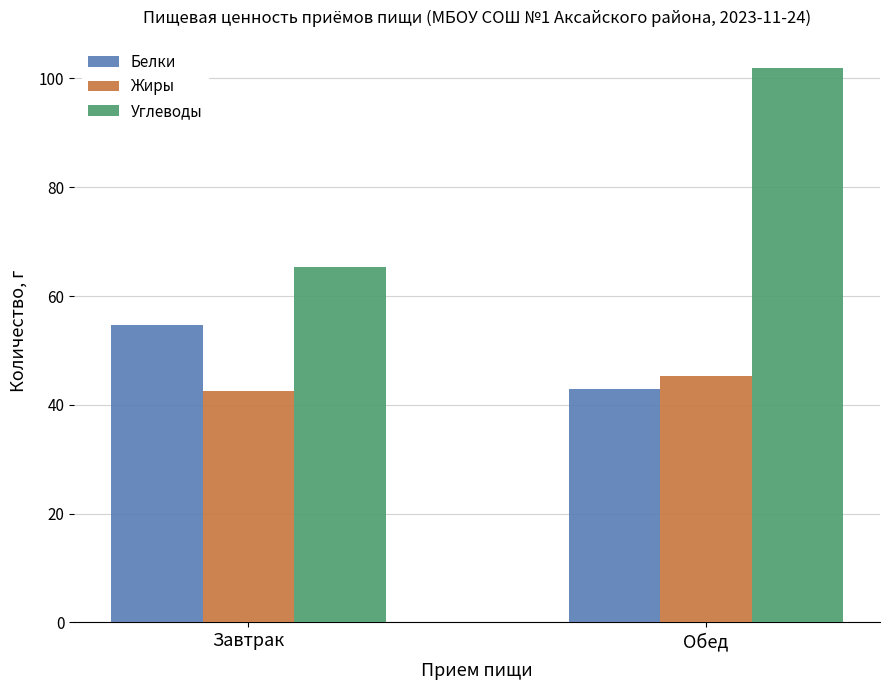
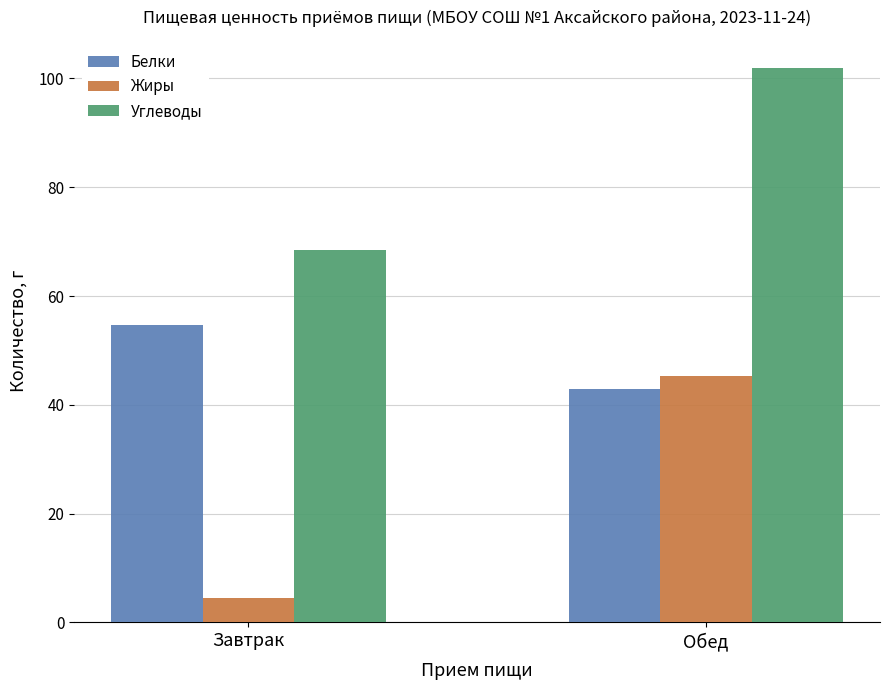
Жиры, Завтрак: 43 -> 5
Углеводы, Завтрак: 65 -> 68
